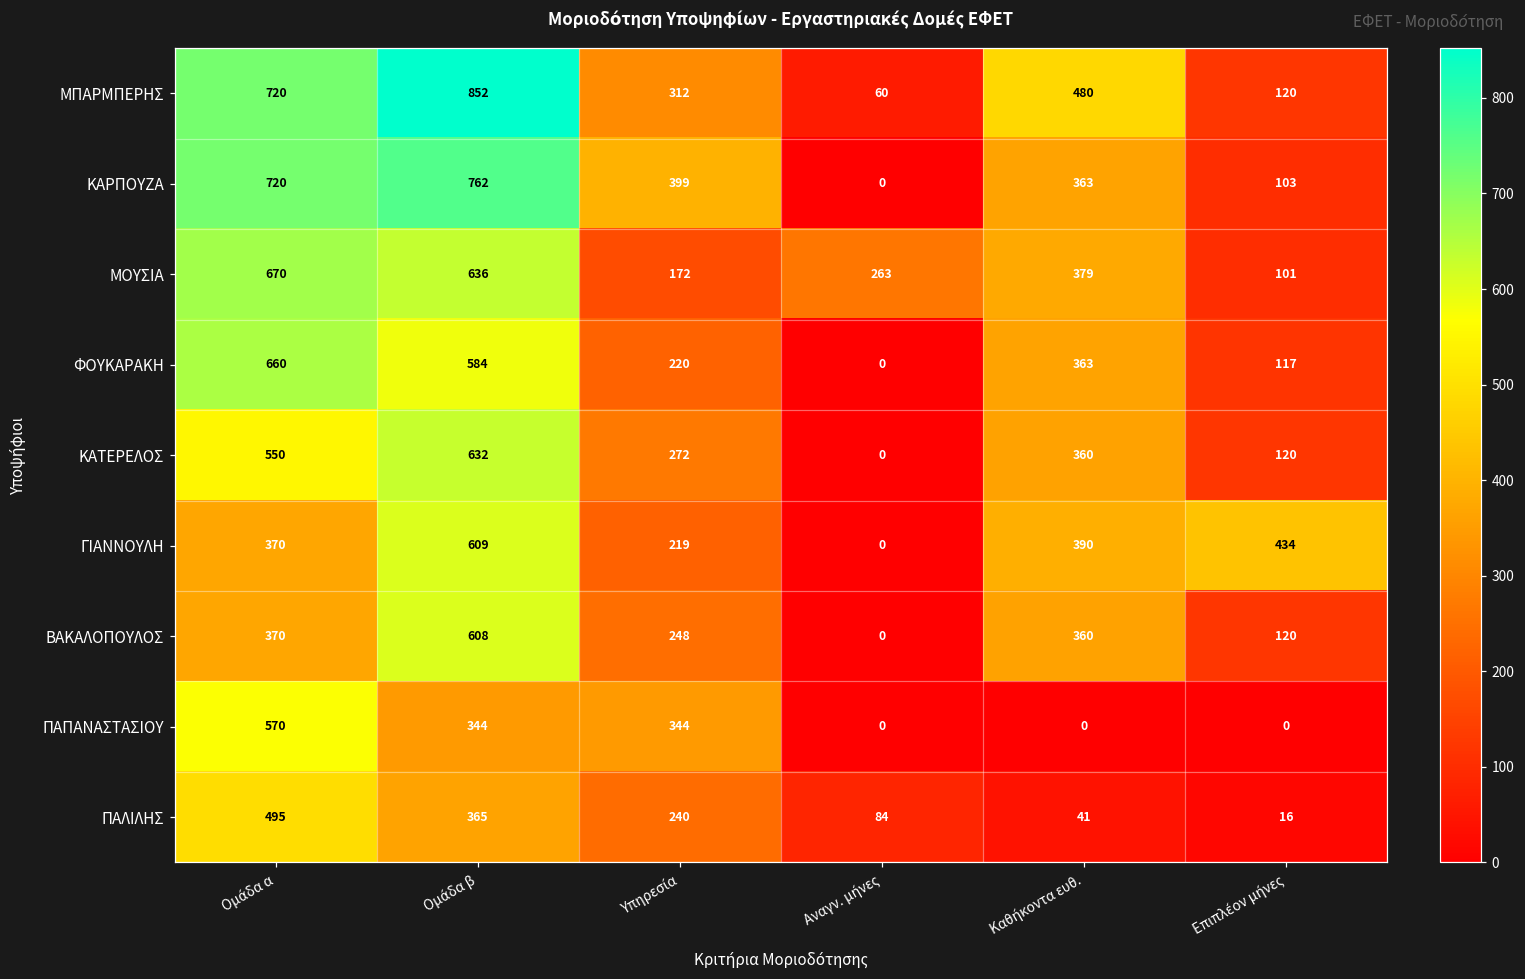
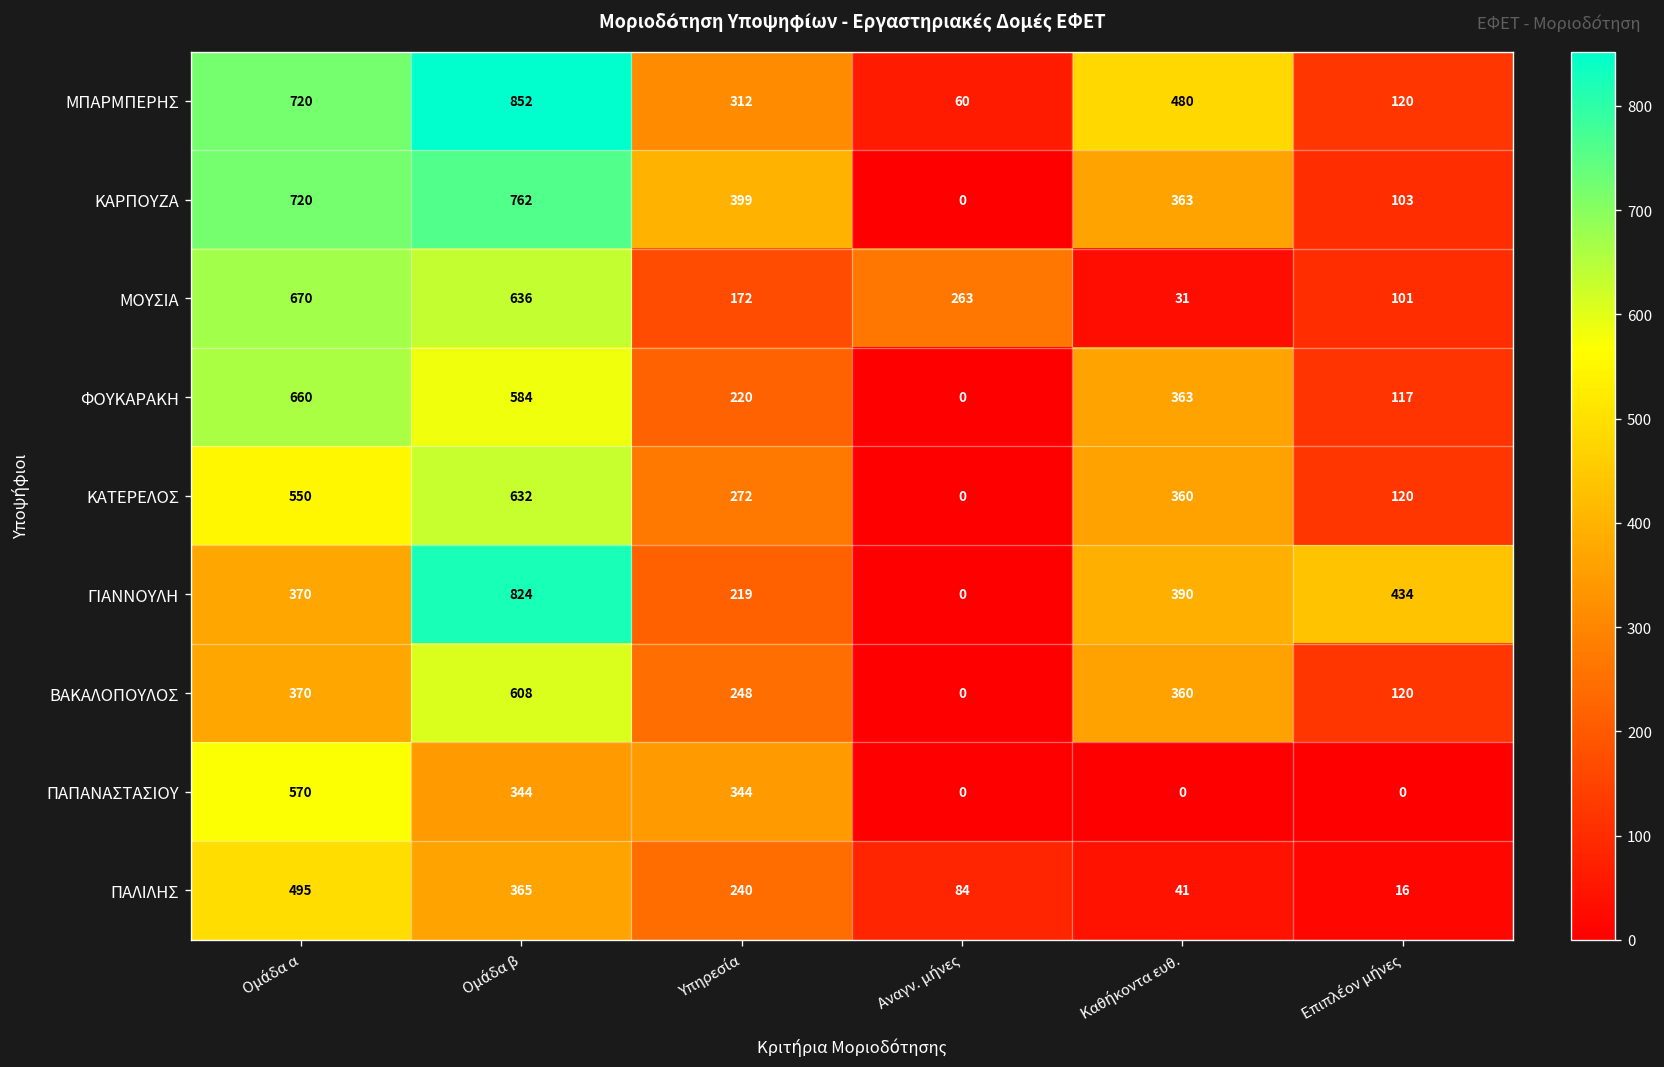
ΜΟΥΣΙΑ, Καθήκοντα ευθ.: 379 -> 31
ΓΙΑΝΝΟΥΛΗ, Ομάδα β: 609 -> 824
